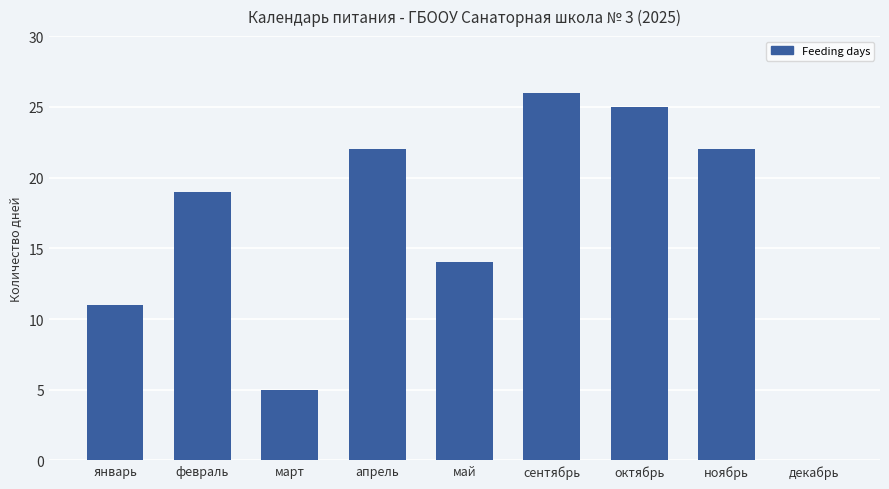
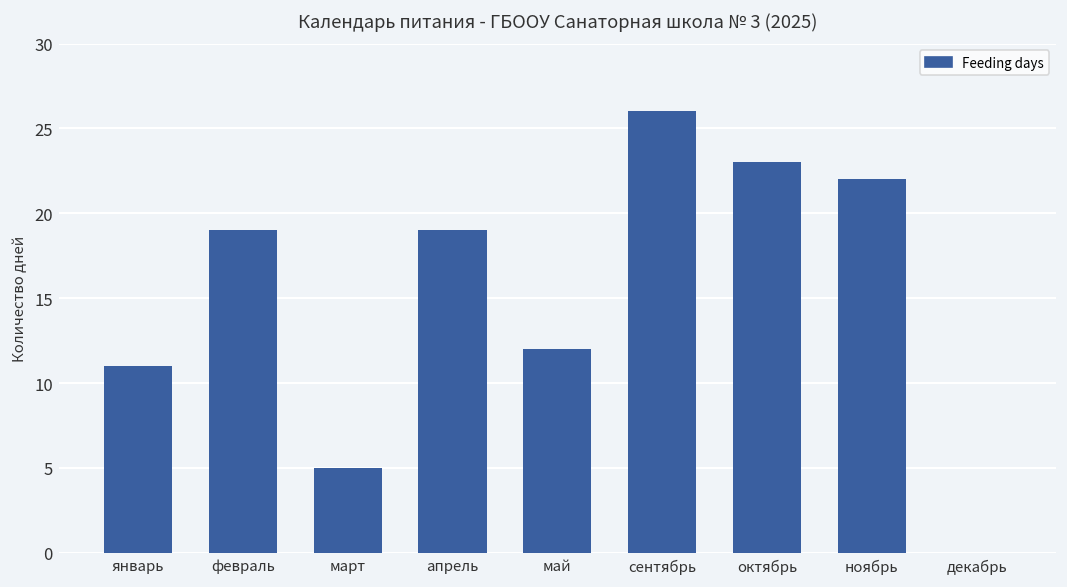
апрель: 22 -> 19
май: 14 -> 12
октябрь: 25 -> 23
